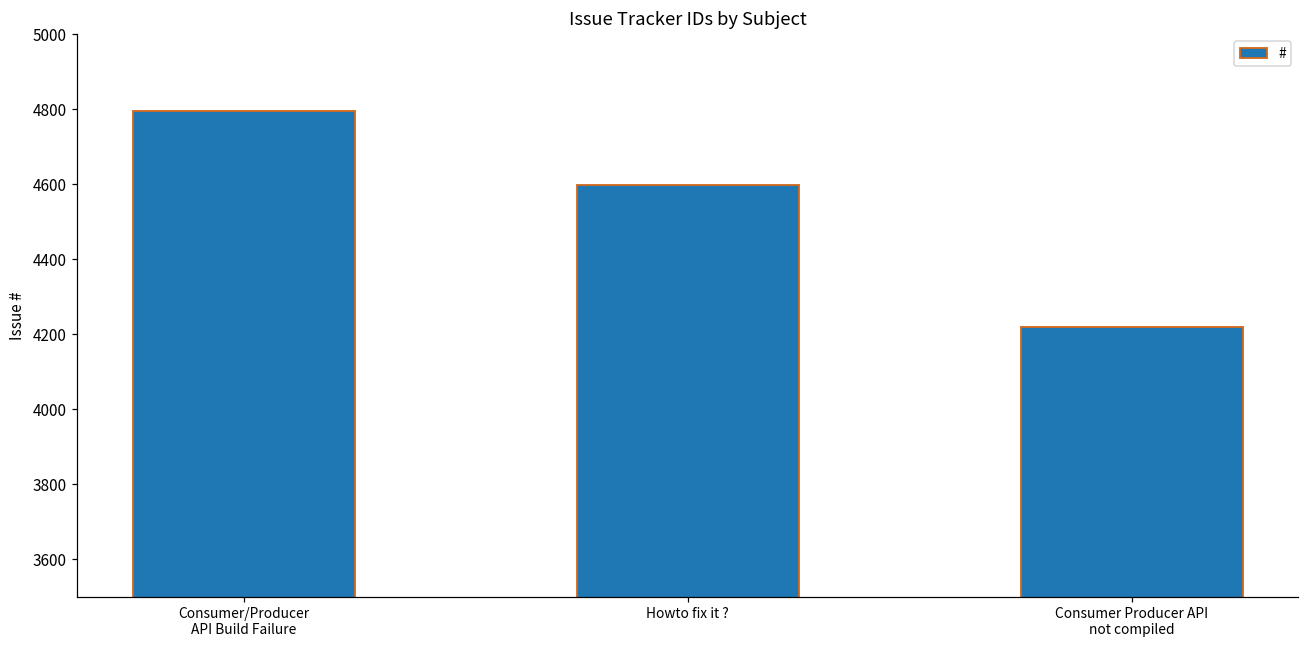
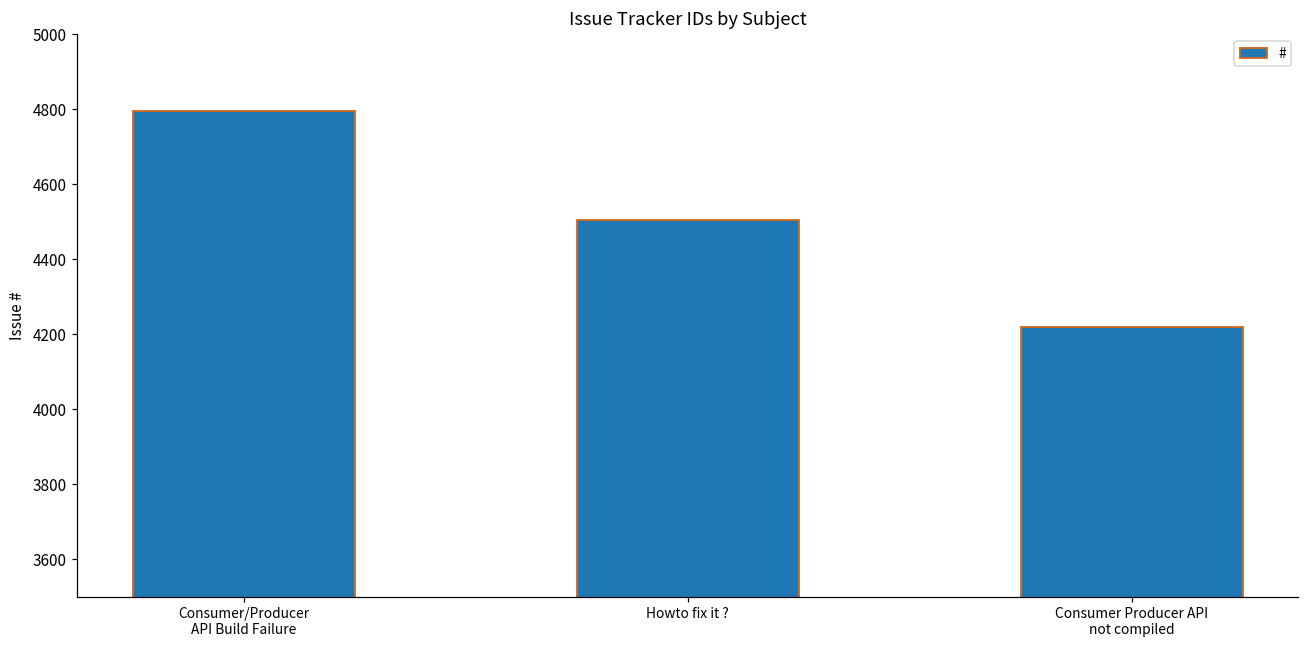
Howto fix it ?: 4600 -> 4500
